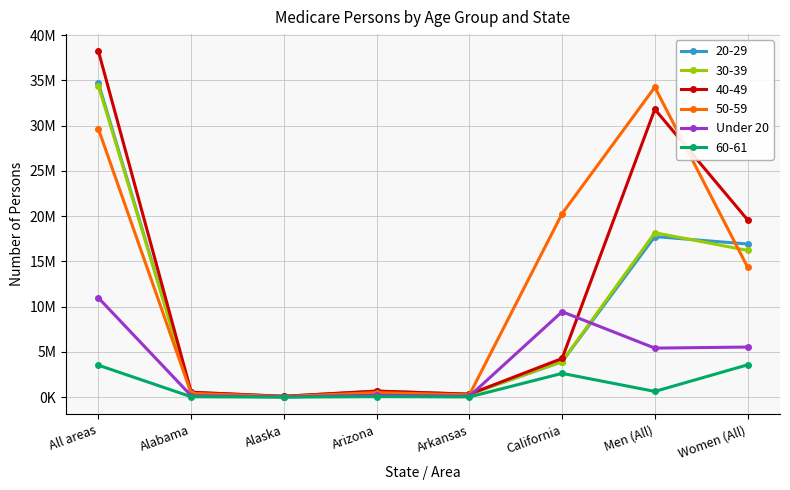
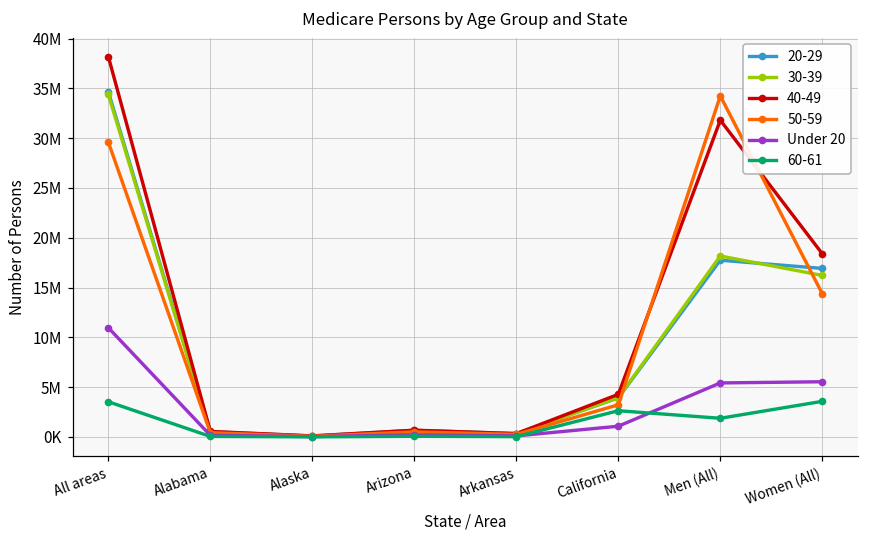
50-59, California: 20000000 -> 3000000
Under 20, California: 9000000 -> 1000000
60-61, Men (All): 1000000 -> 2000000
40-49, Women (All): 20000000 -> 18000000
